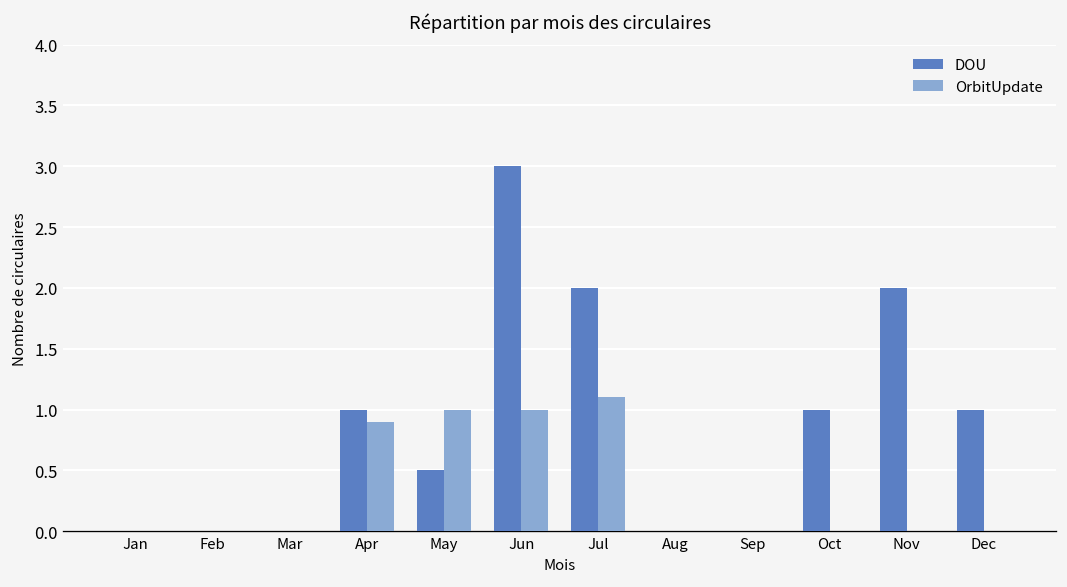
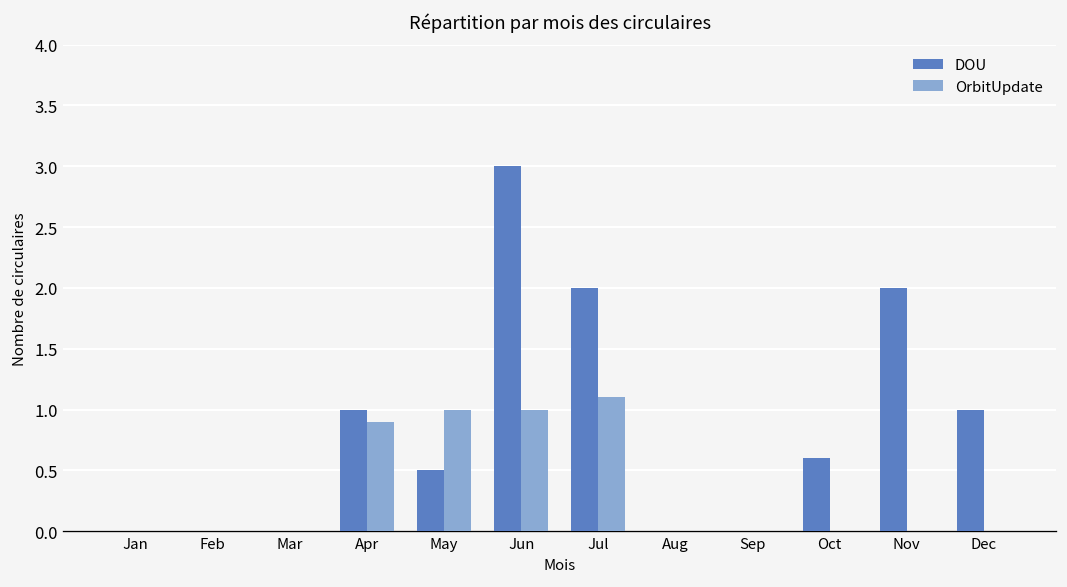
DOU, Oct: 1.0 -> 0.6
